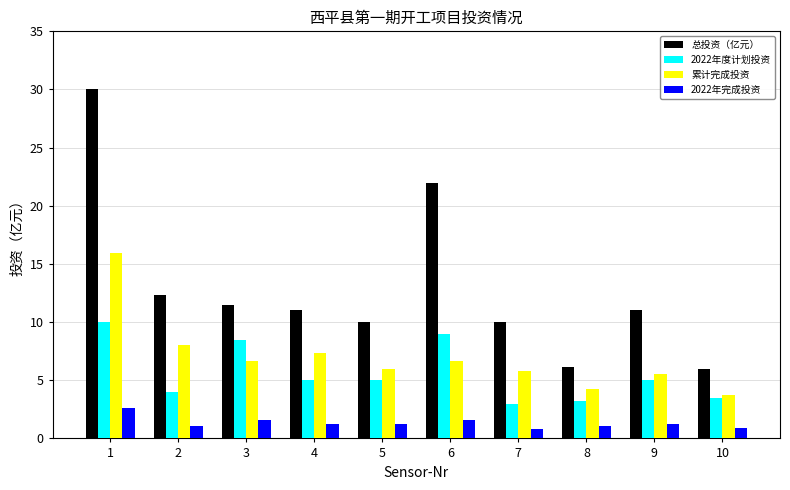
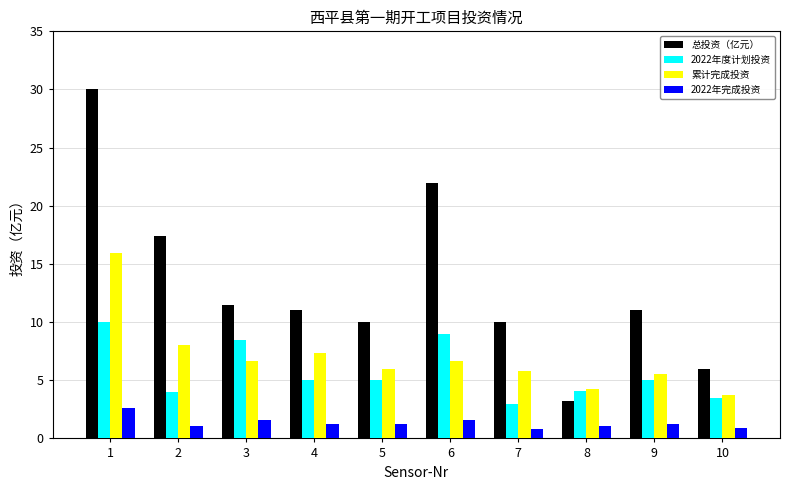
总投资（亿元）, 2: 12.3 -> 17.4
总投资（亿元）, 8: 6.1 -> 3.2
2022年度计划投资, 8: 3.2 -> 4.1
